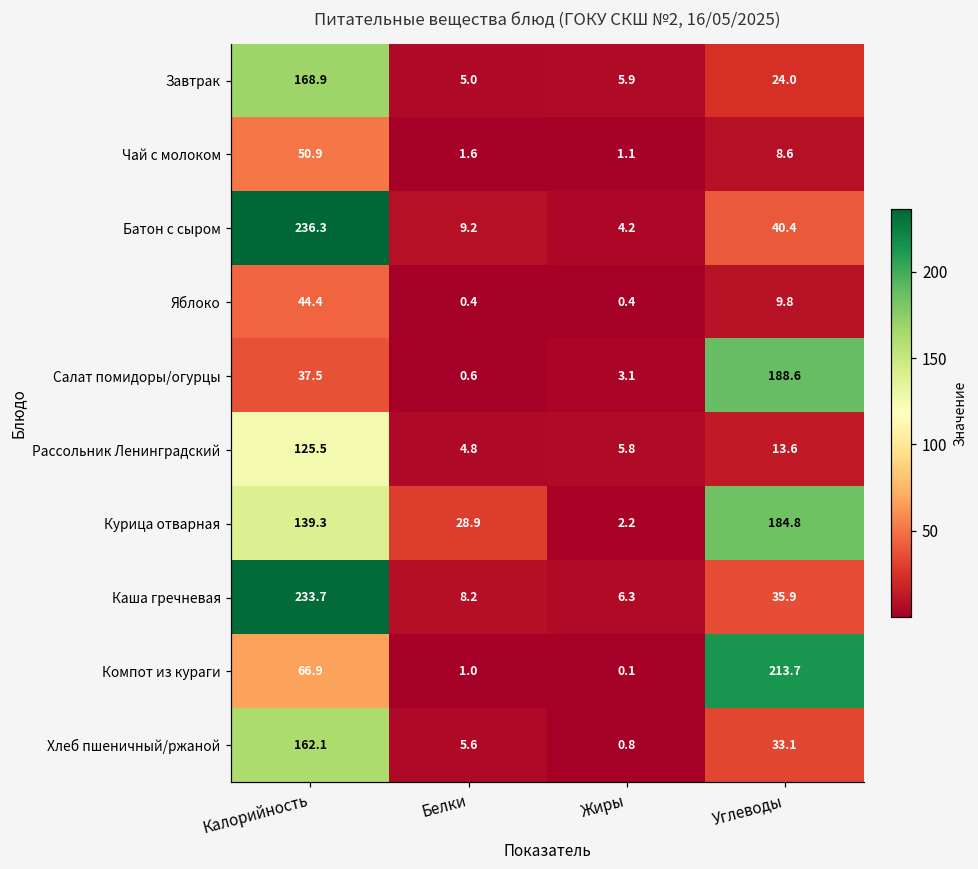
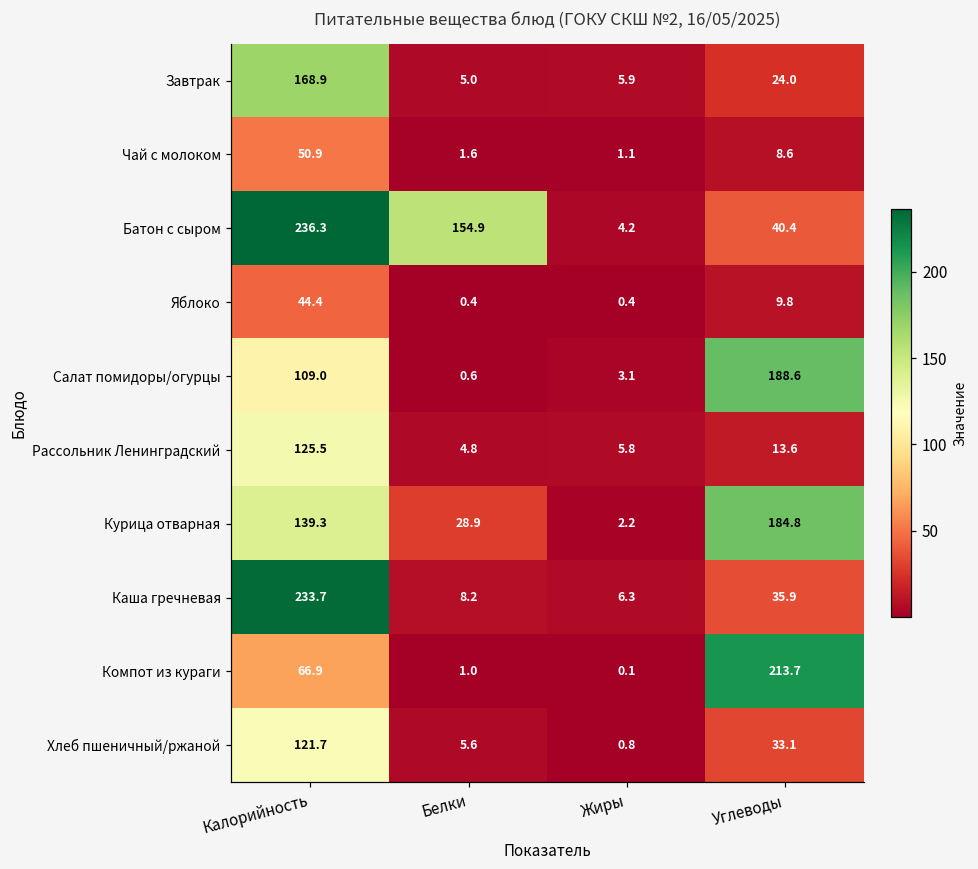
Батон с сыром, Белки: 9.2 -> 154.9
Салат помидоры/огурцы, Калорийность: 37.5 -> 109.0
Хлеб пшеничный/ржаной, Калорийность: 162.1 -> 121.7
